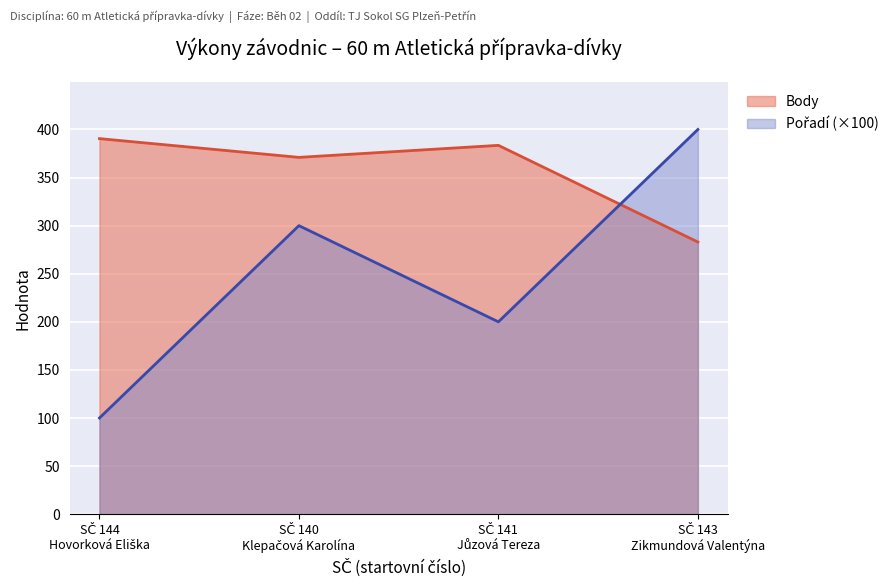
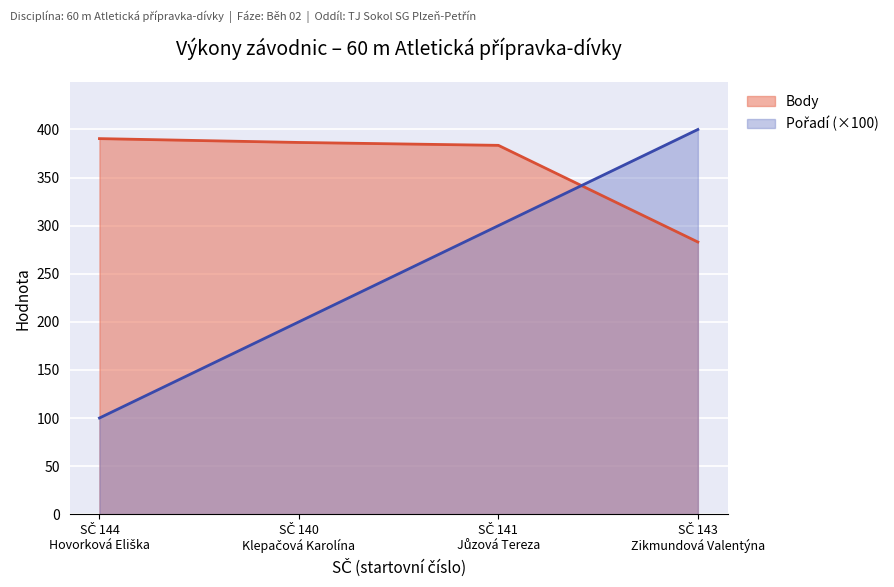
Body, SČ 140 Klepačová Karolína: 370 -> 390
Pořadí (×100), SČ 140 Klepačová Karolína: 300 -> 200
Pořadí (×100), SČ 141 Jůzová Tereza: 200 -> 300
